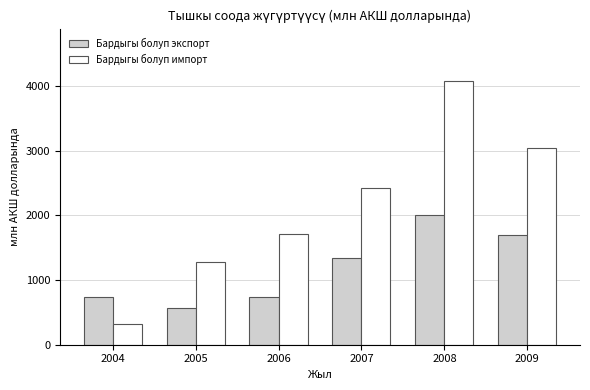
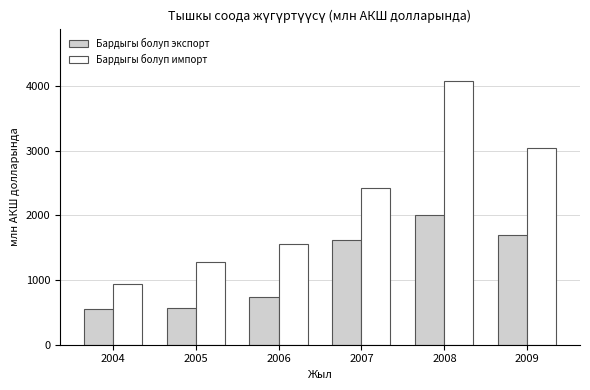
Бардыгы болуп экспорт, 2004: 700 -> 500
Бардыгы болуп импорт, 2004: 300 -> 900
Бардыгы болуп импорт, 2006: 1700 -> 1500
Бардыгы болуп экспорт, 2007: 1300 -> 1600
